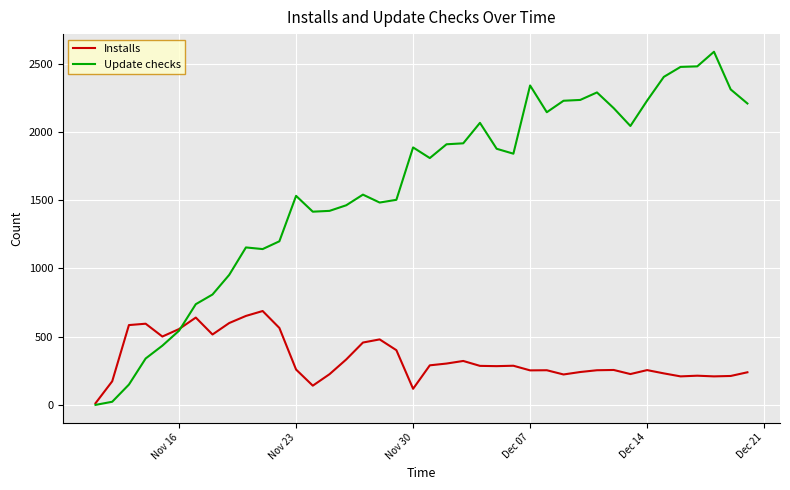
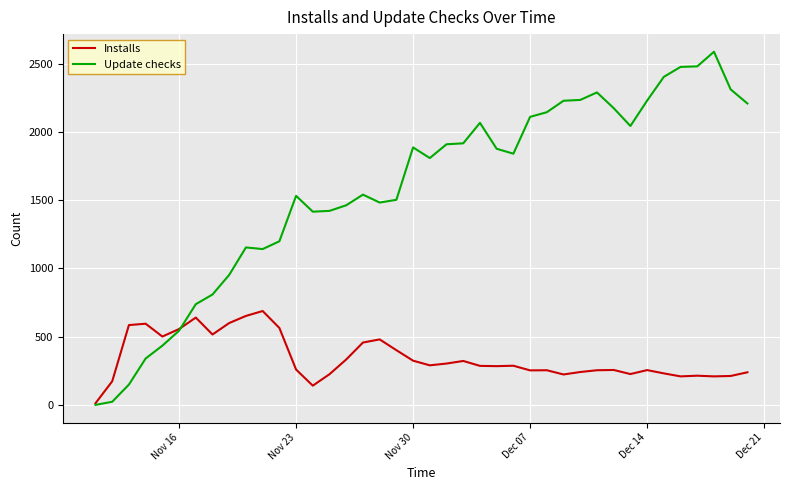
Installs, Nov 30: 120 -> 320
Update checks, Dec 07: 2340 -> 2110
